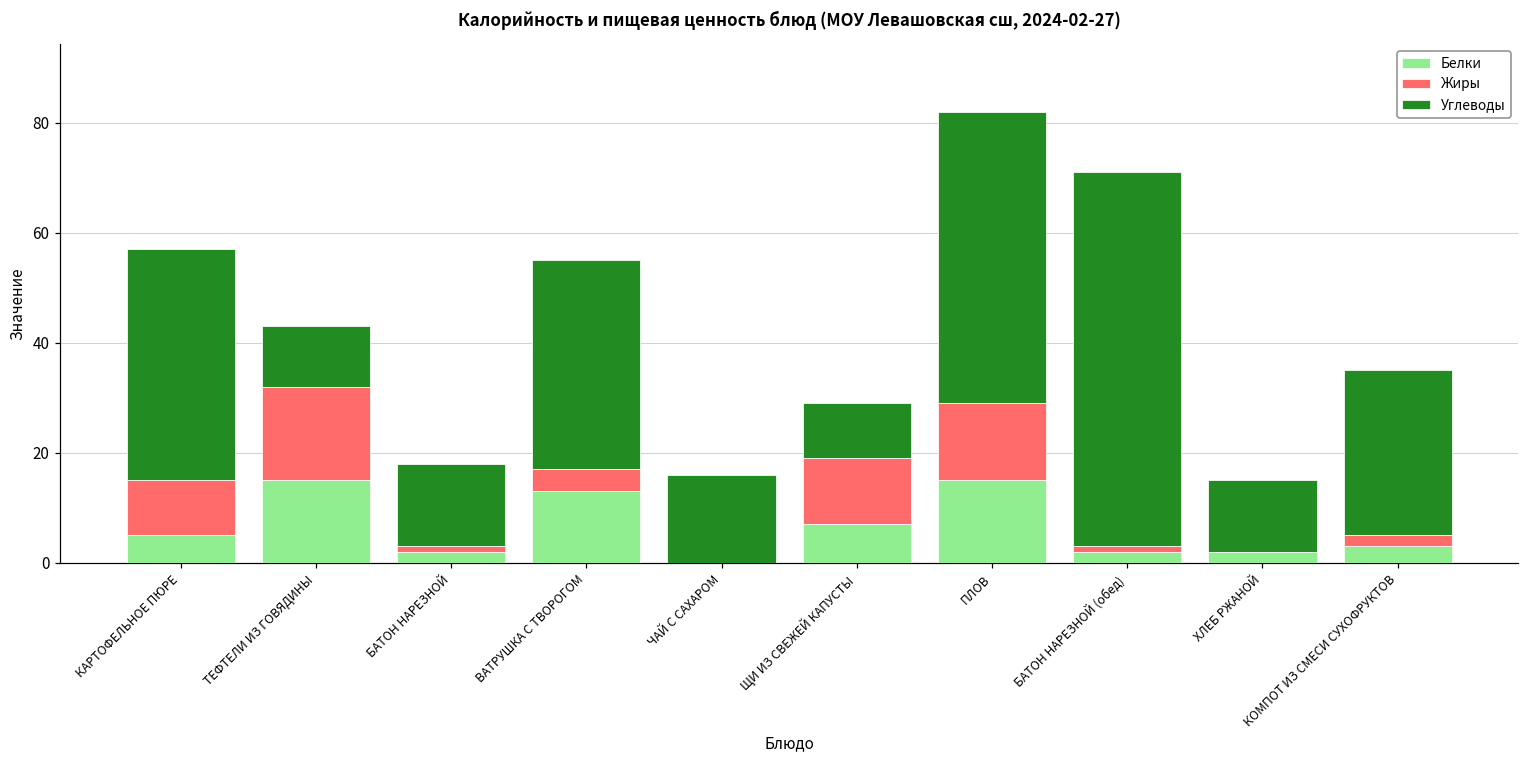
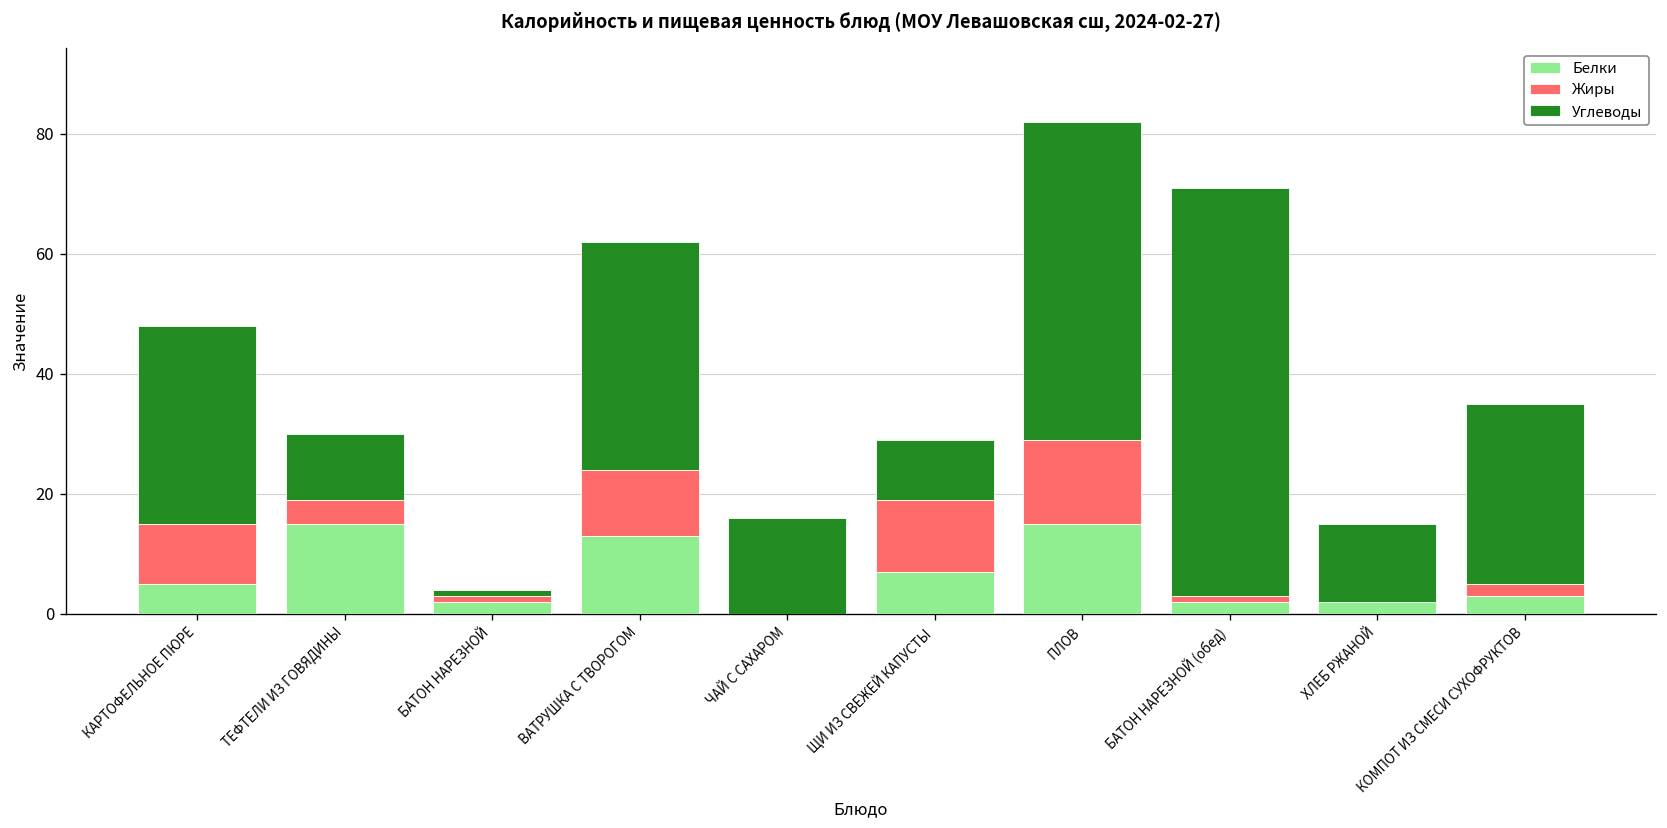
Углеводы, КАРТОФЕЛЬНОЕ ПЮРЕ: 42 -> 33
Жиры, ТЕФТЕЛИ ИЗ ГОВЯДИНЫ: 17 -> 4
Углеводы, БАТОН НАРЕЗНОЙ: 15 -> 1
Жиры, ВАТРУШКА С ТВОРОГОМ: 4 -> 11
